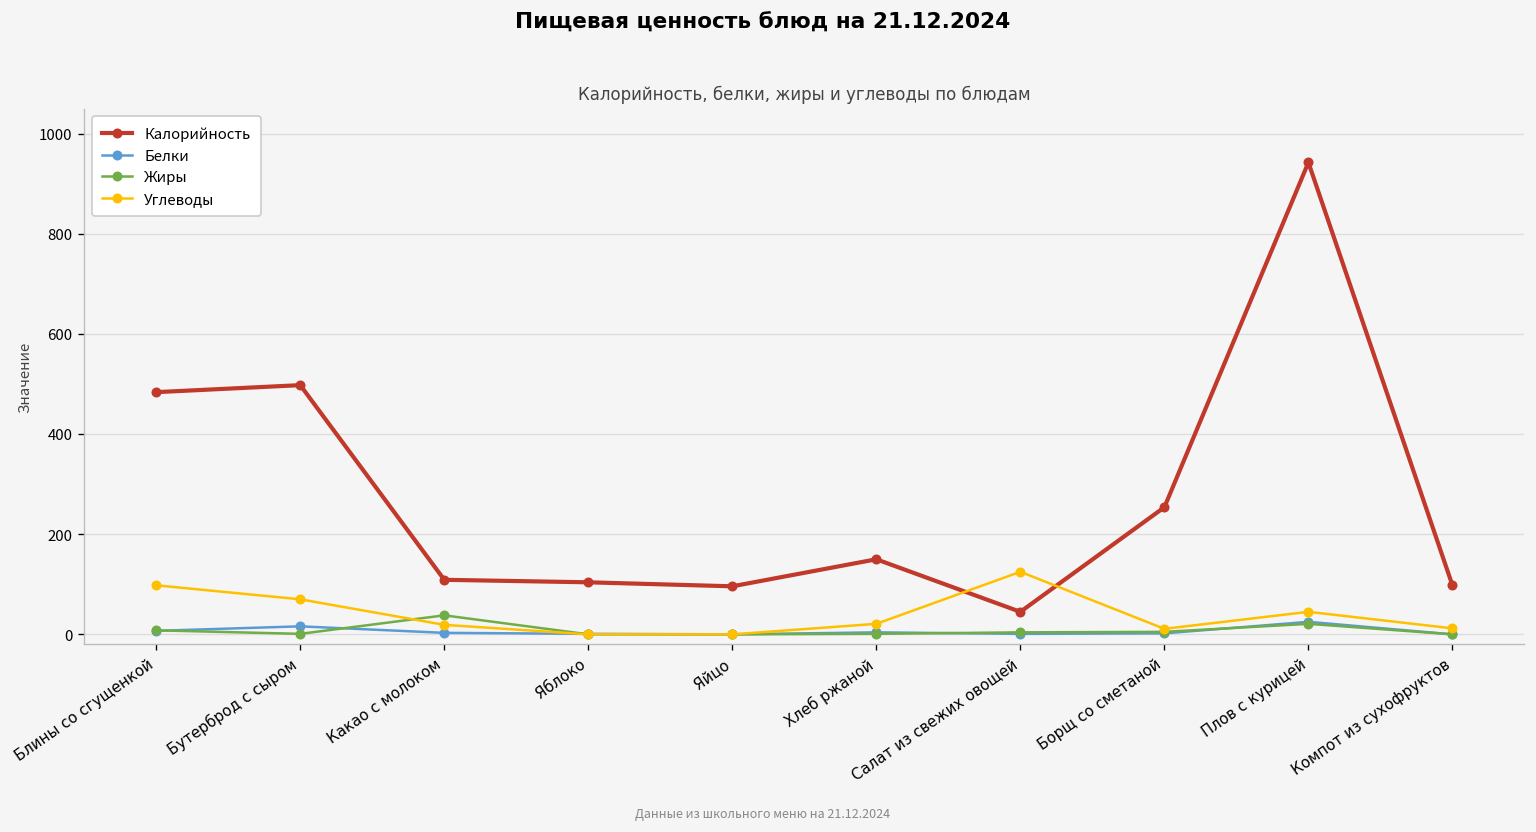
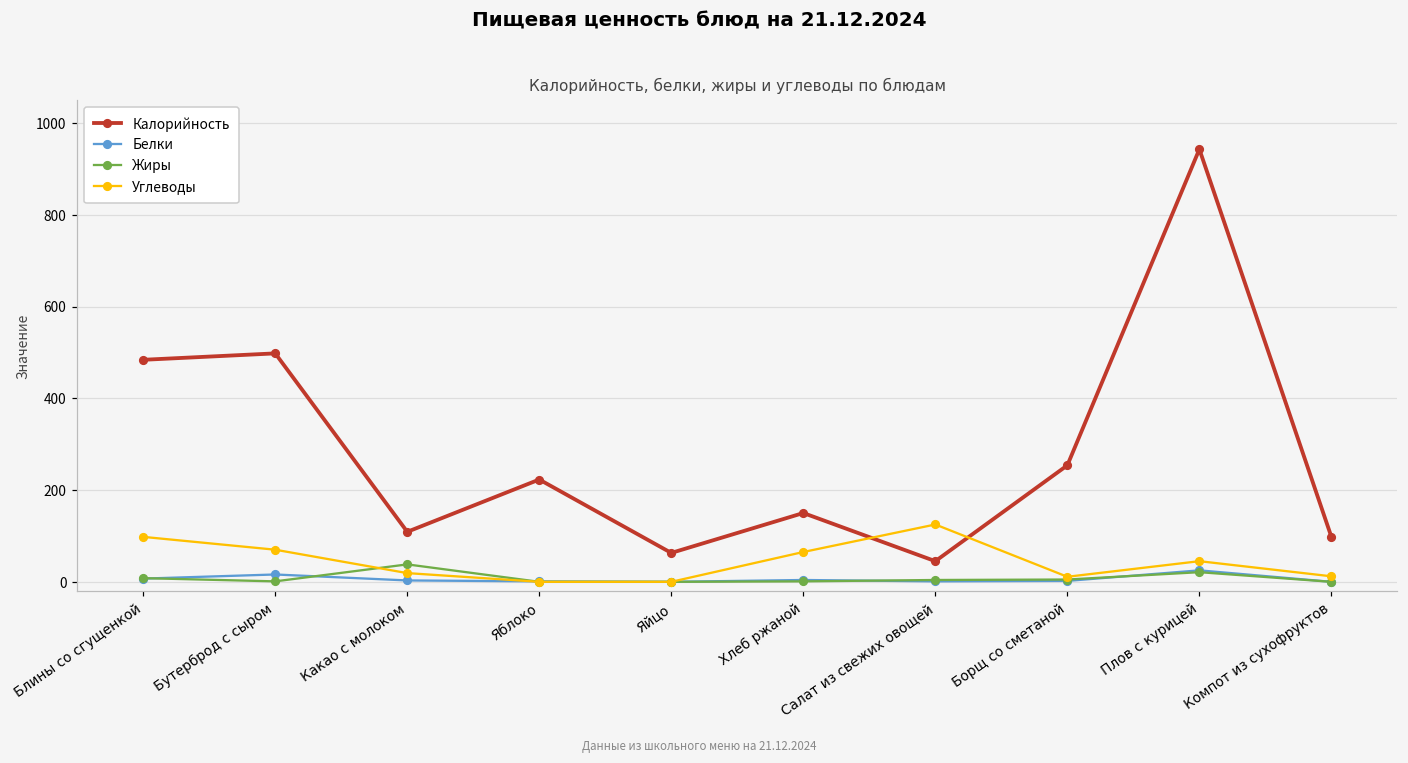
Калорийность, Яблоко: 100 -> 220
Калорийность, Яйцо: 100 -> 60
Углеводы, Хлеб ржаной: 20 -> 70
